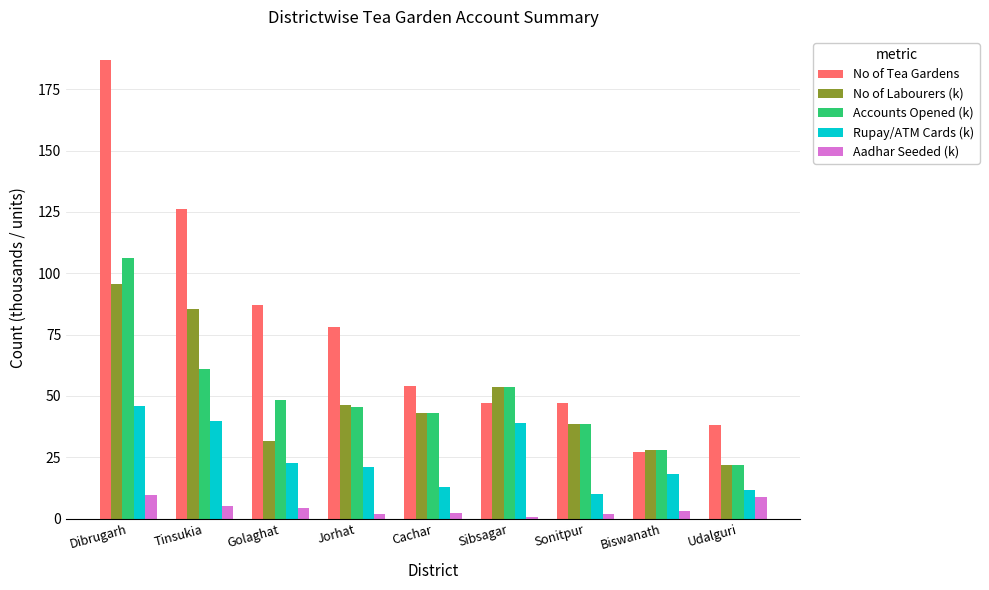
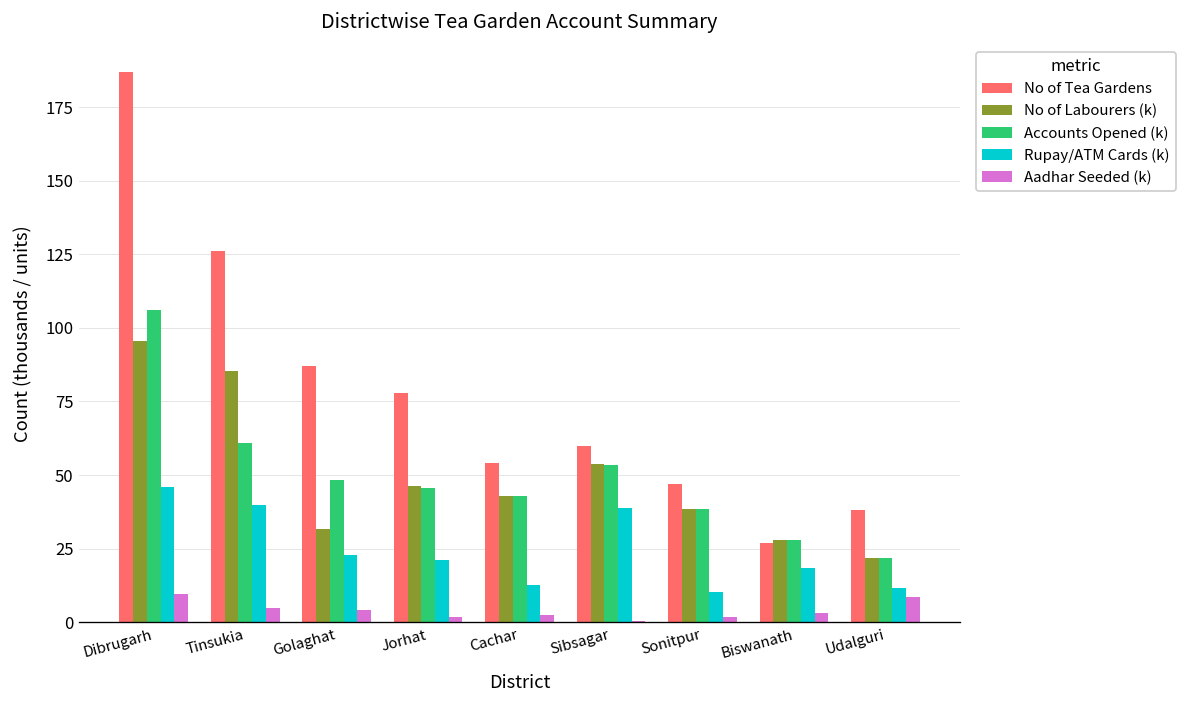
No of Tea Gardens, Sibsagar: 47 -> 60
